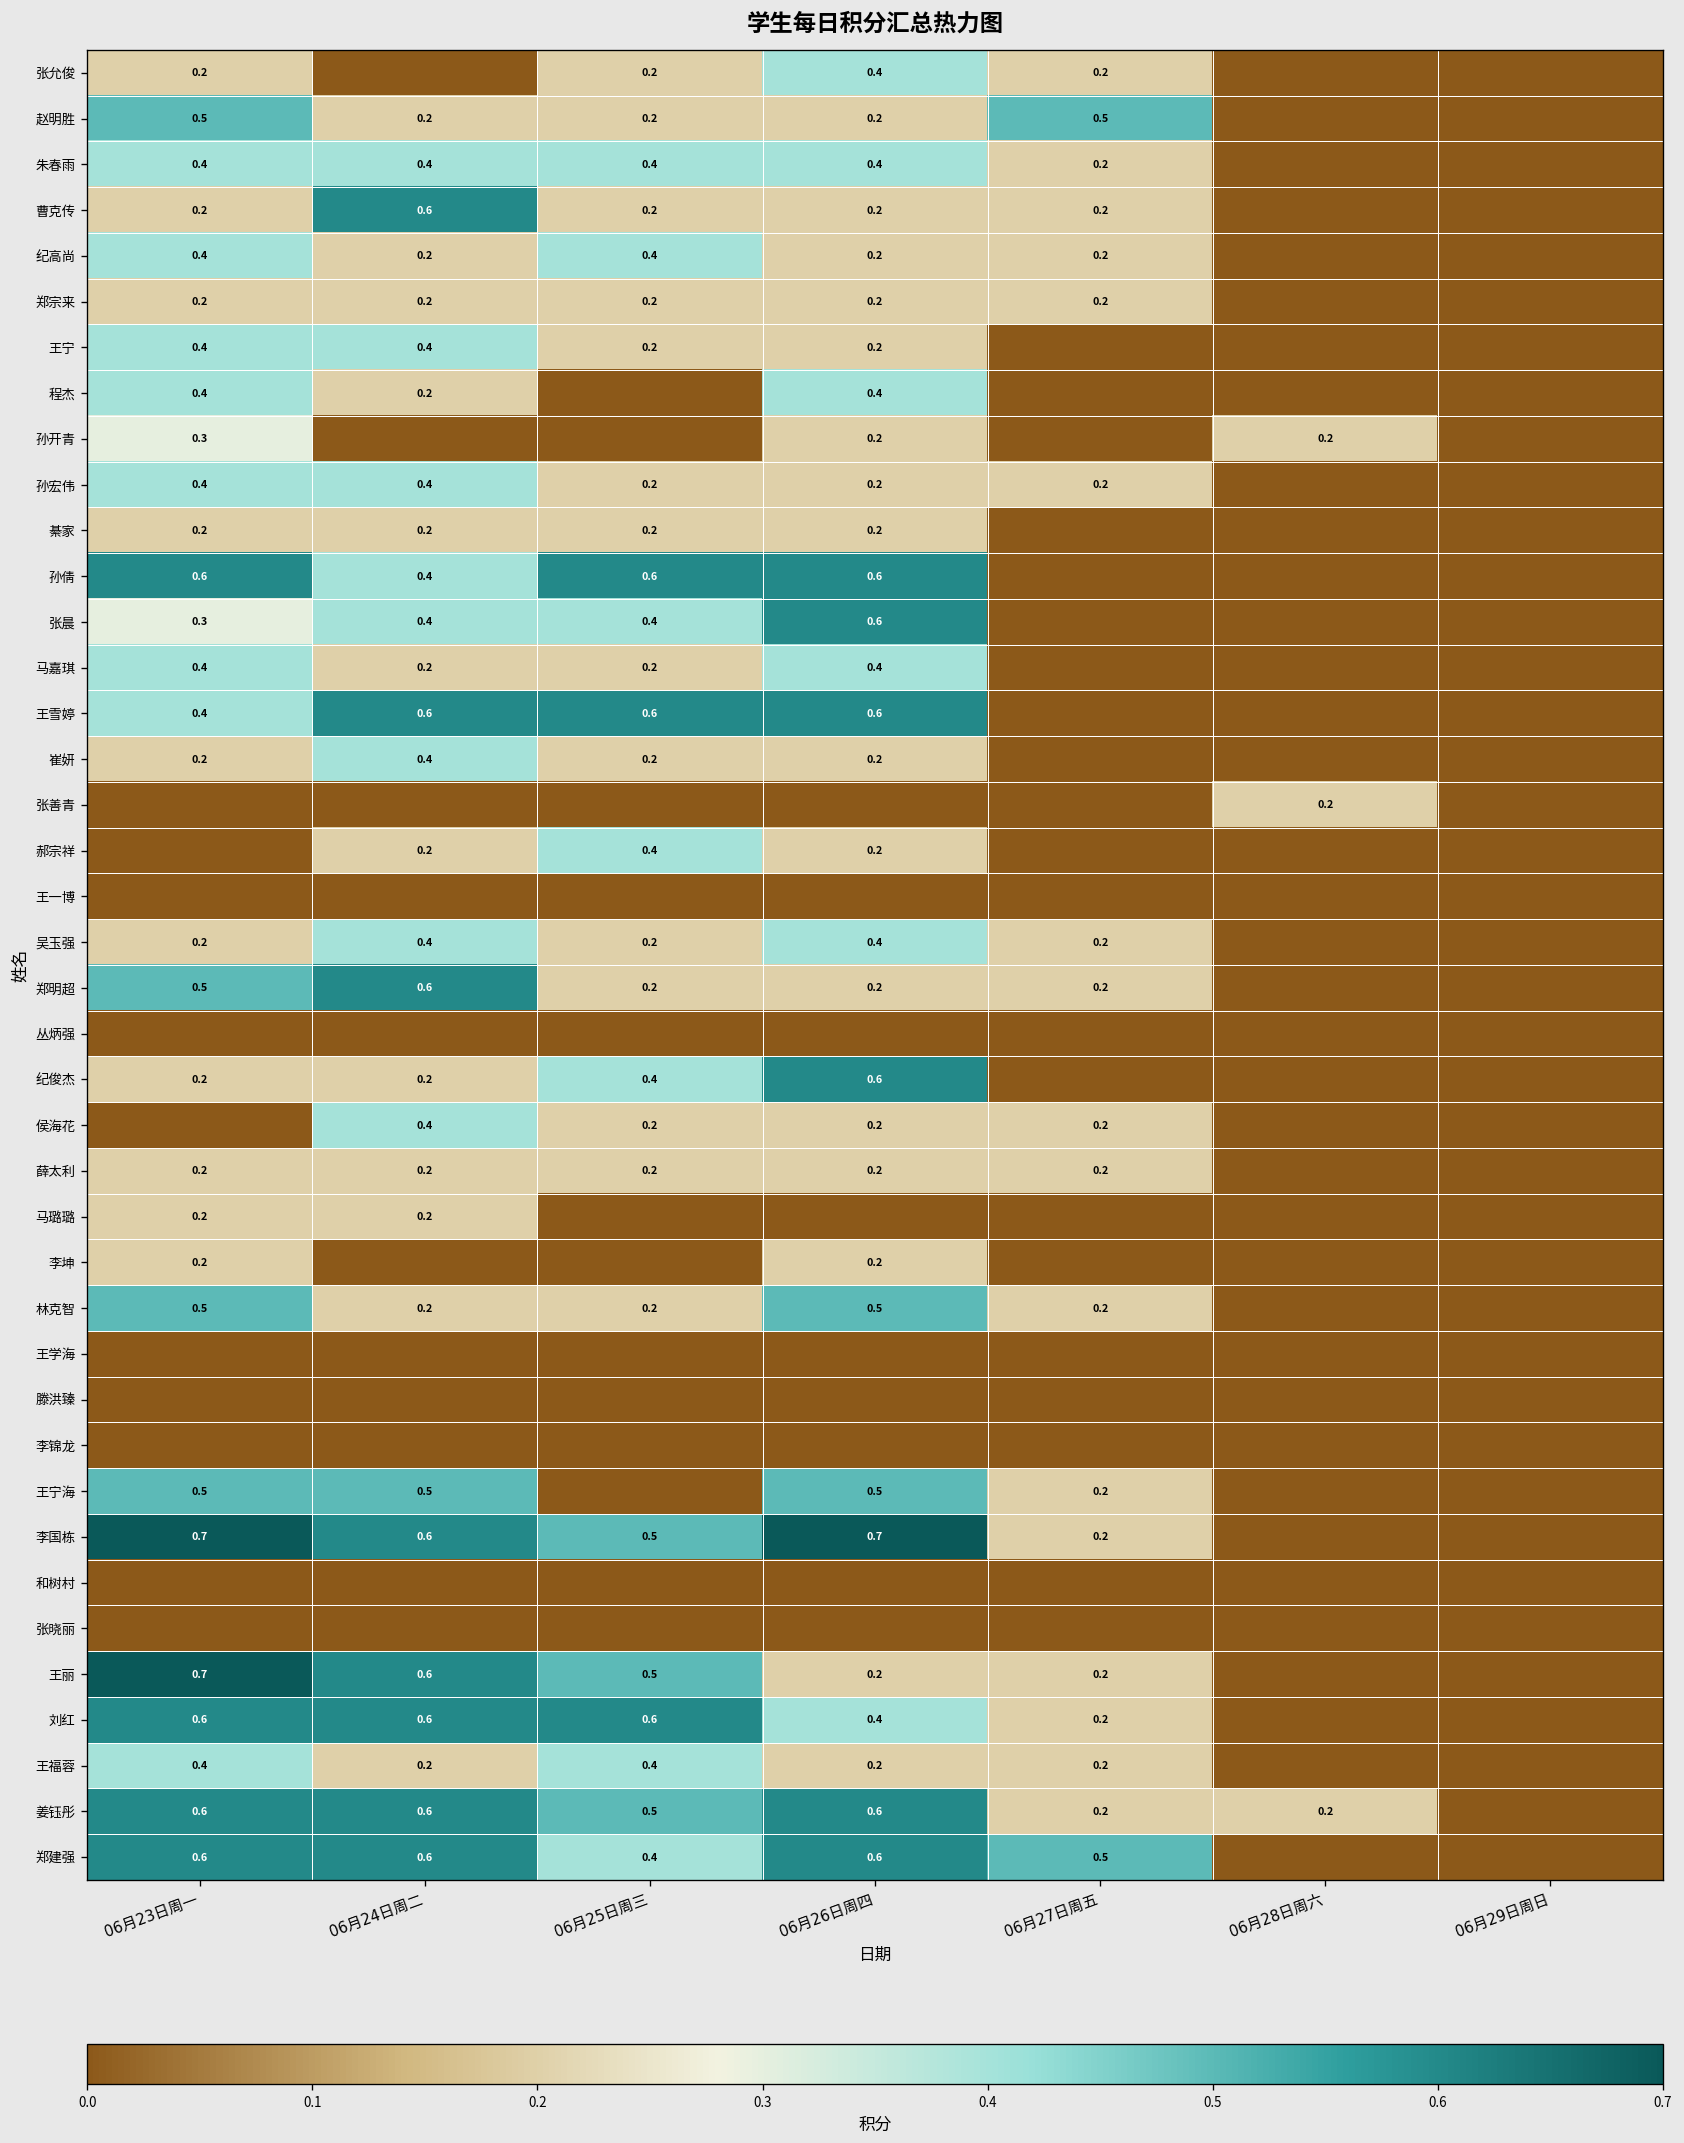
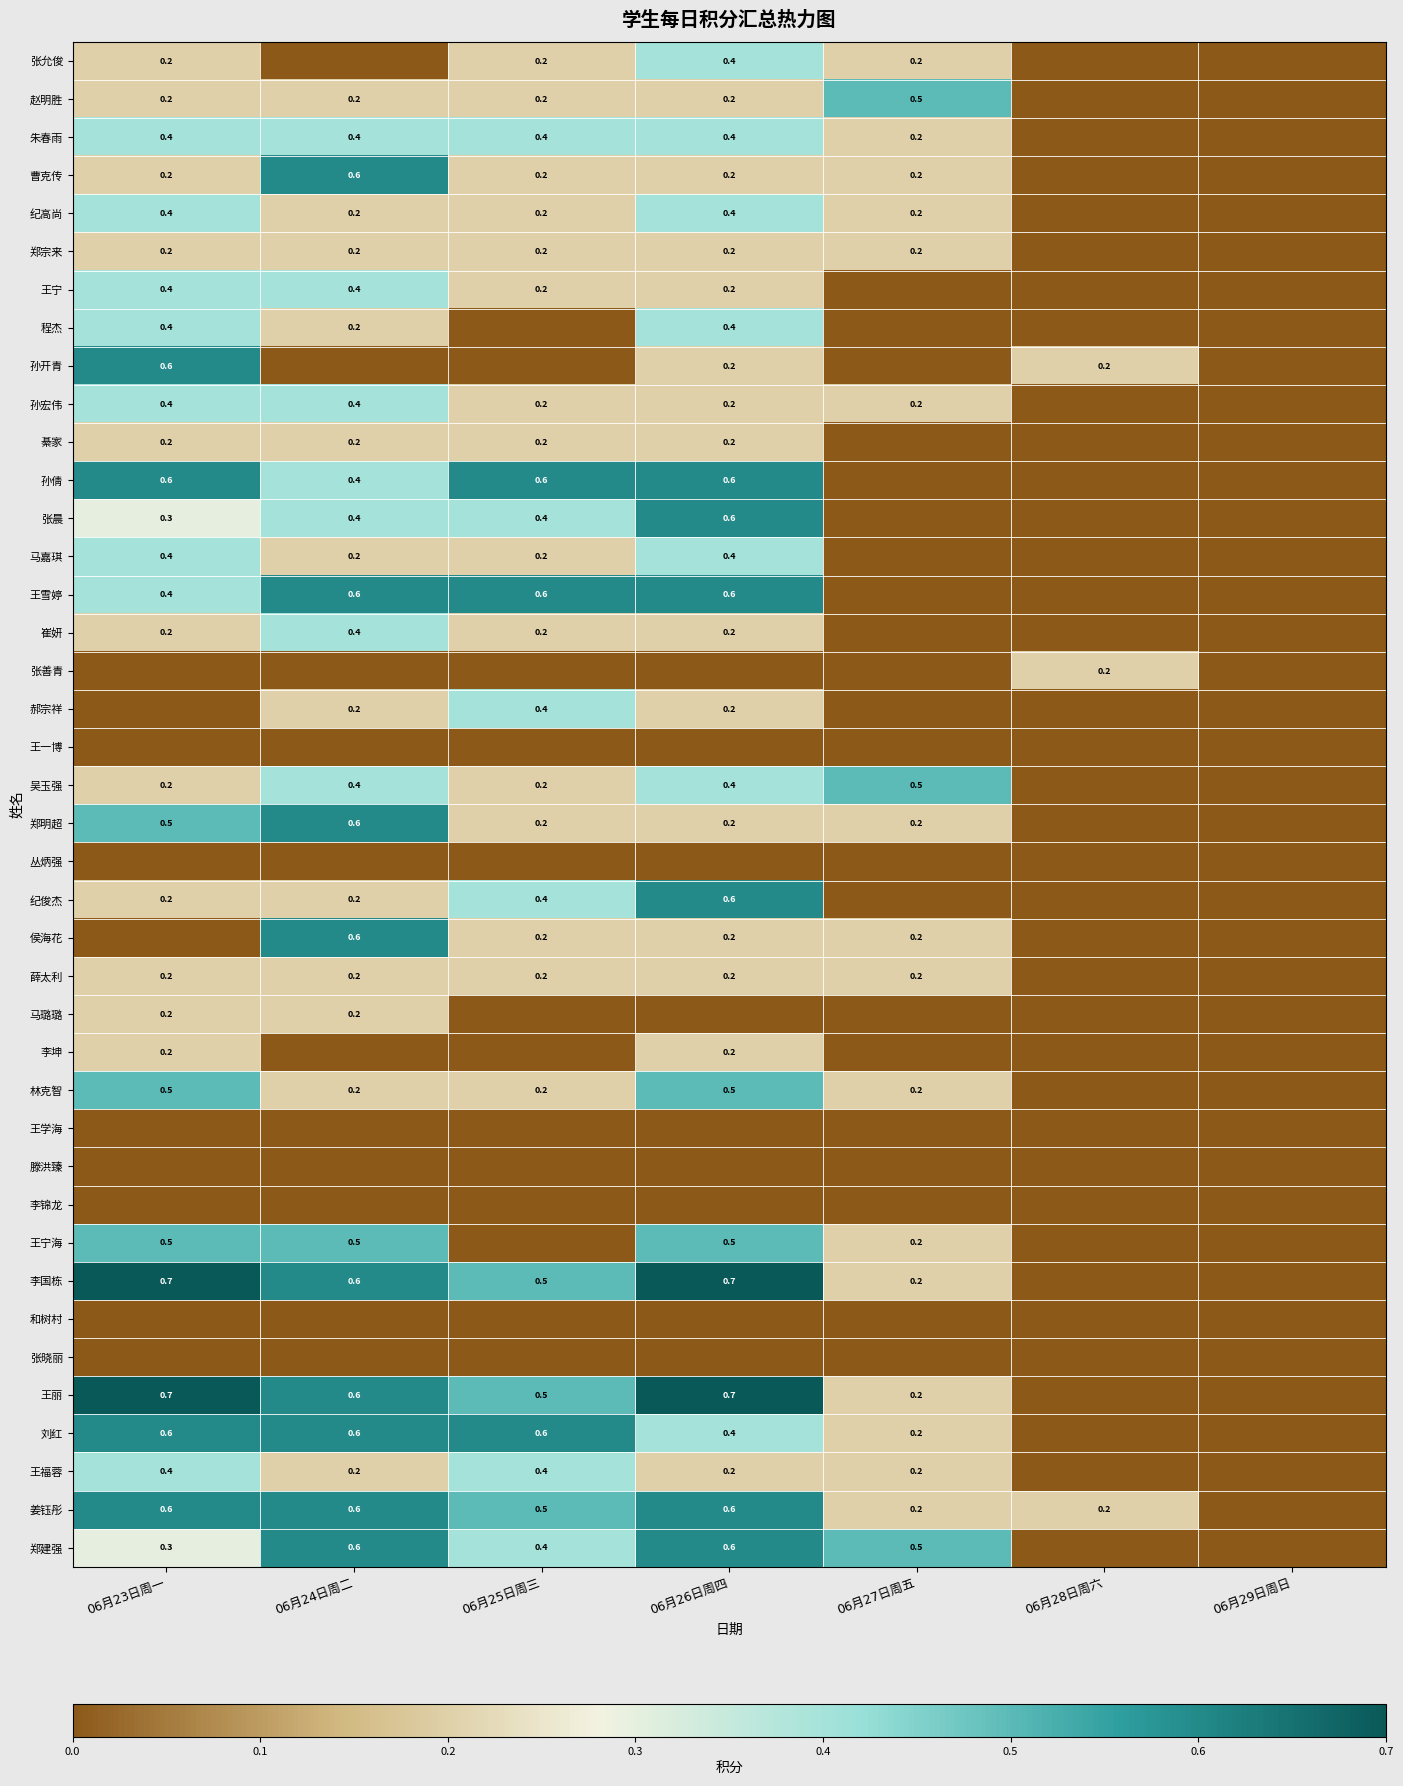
赵明胜, 06月23日周一: 0.5 -> 0.2
纪高尚, 06月25日周三: 0.4 -> 0.2
纪高尚, 06月26日周四: 0.2 -> 0.4
孙开青, 06月23日周一: 0.3 -> 0.6
吴玉强, 06月27日周五: 0.2 -> 0.5
侯海花, 06月24日周二: 0.4 -> 0.6
王丽, 06月26日周四: 0.2 -> 0.7
郑建强, 06月23日周一: 0.6 -> 0.3
